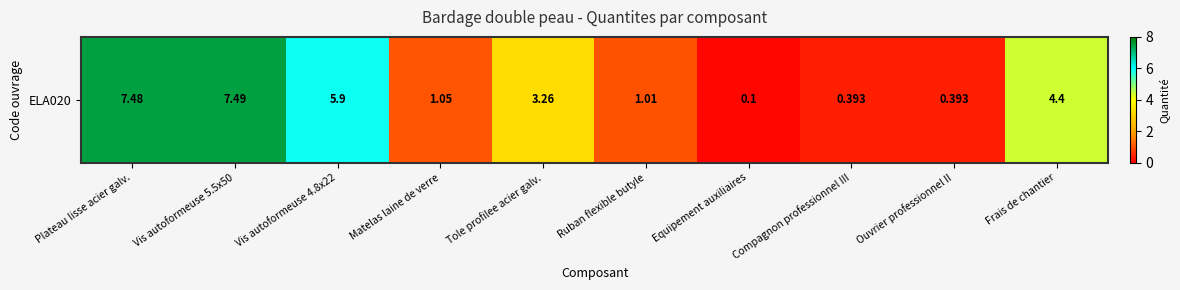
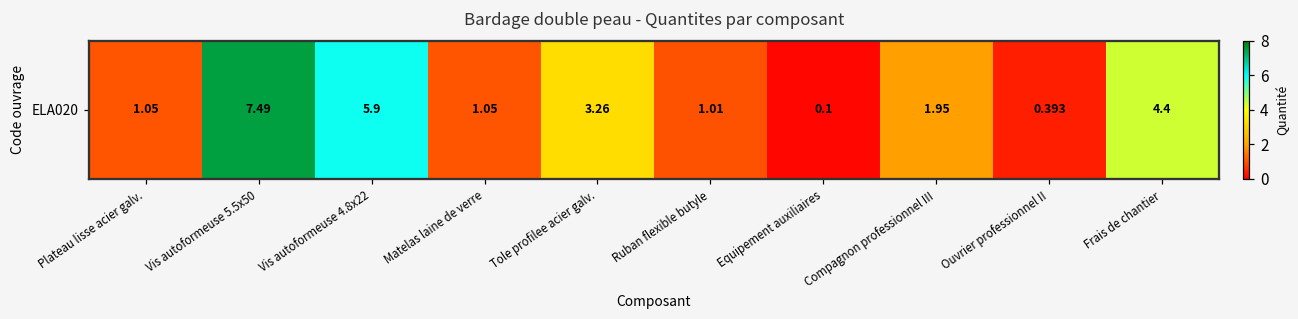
ELA020, Plateau lisse acier galv.: 7.48 -> 1.05
ELA020, Compagnon professionnel III: 0.393 -> 1.95
